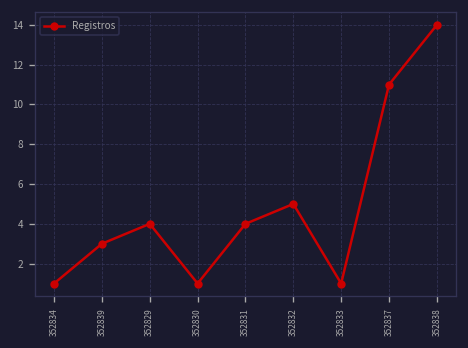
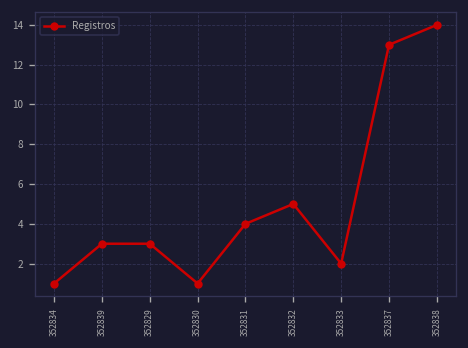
352829: 4 -> 3
352833: 1 -> 2
352837: 11 -> 13
